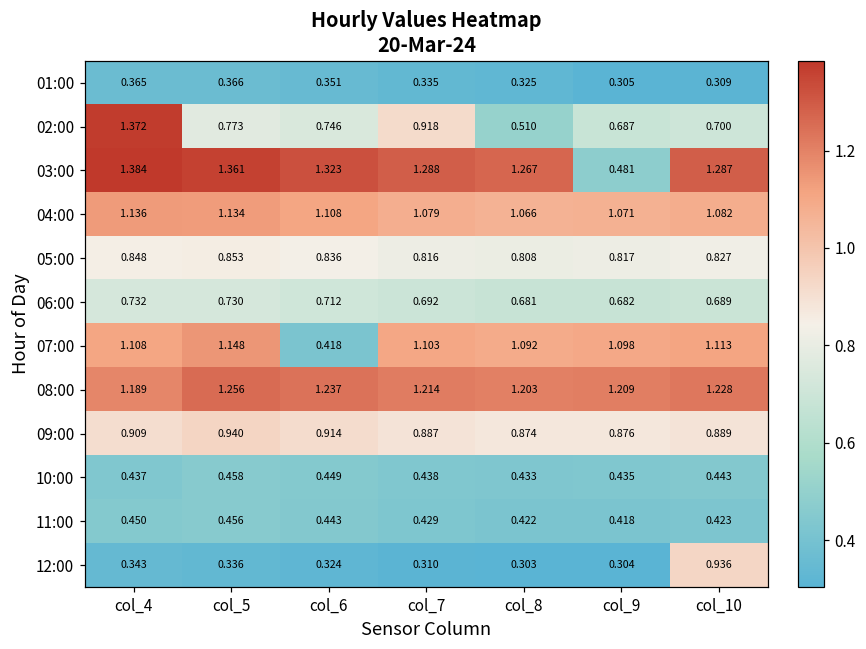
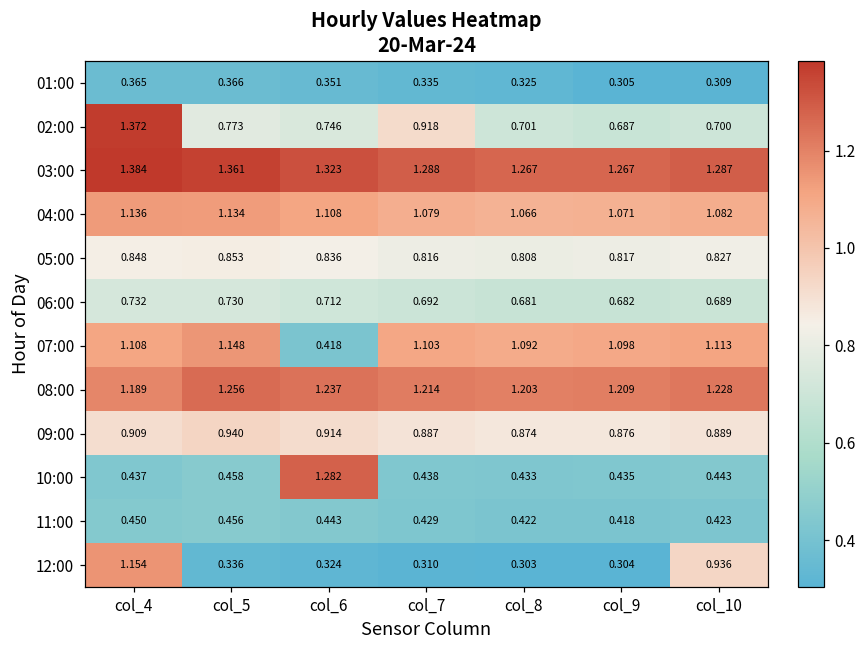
02:00, col_8: 0.510 -> 0.701
03:00, col_9: 0.481 -> 1.267
10:00, col_6: 0.449 -> 1.282
12:00, col_4: 0.343 -> 1.154
